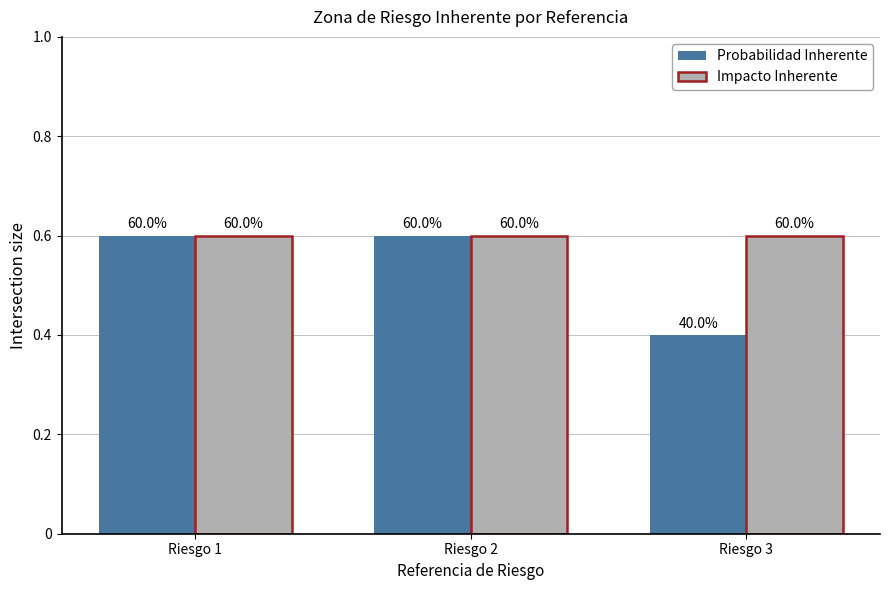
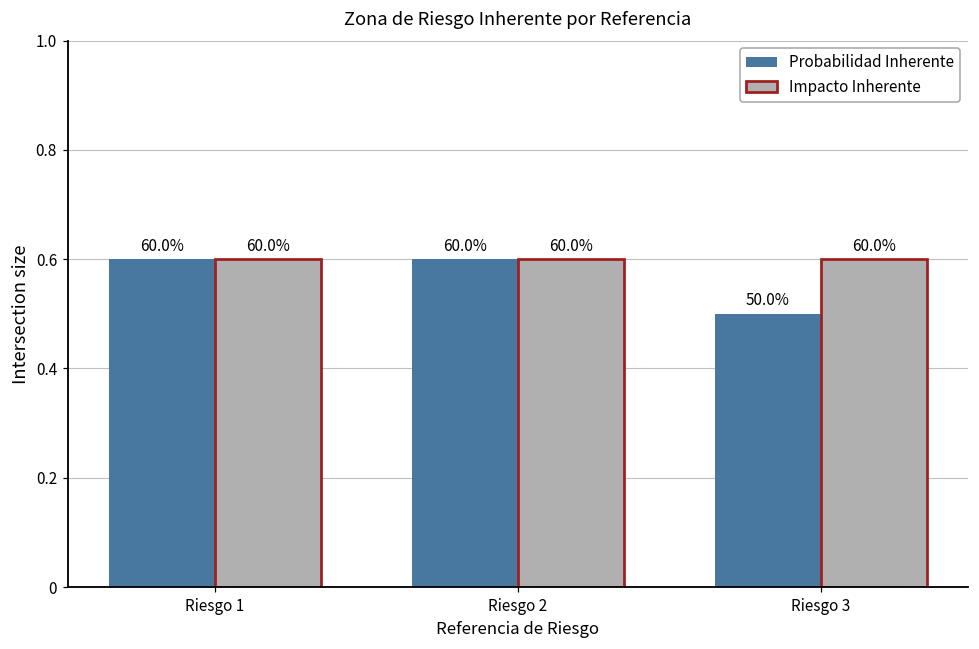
Probabilidad Inherente, Riesgo 3: 40.0% -> 50.0%
